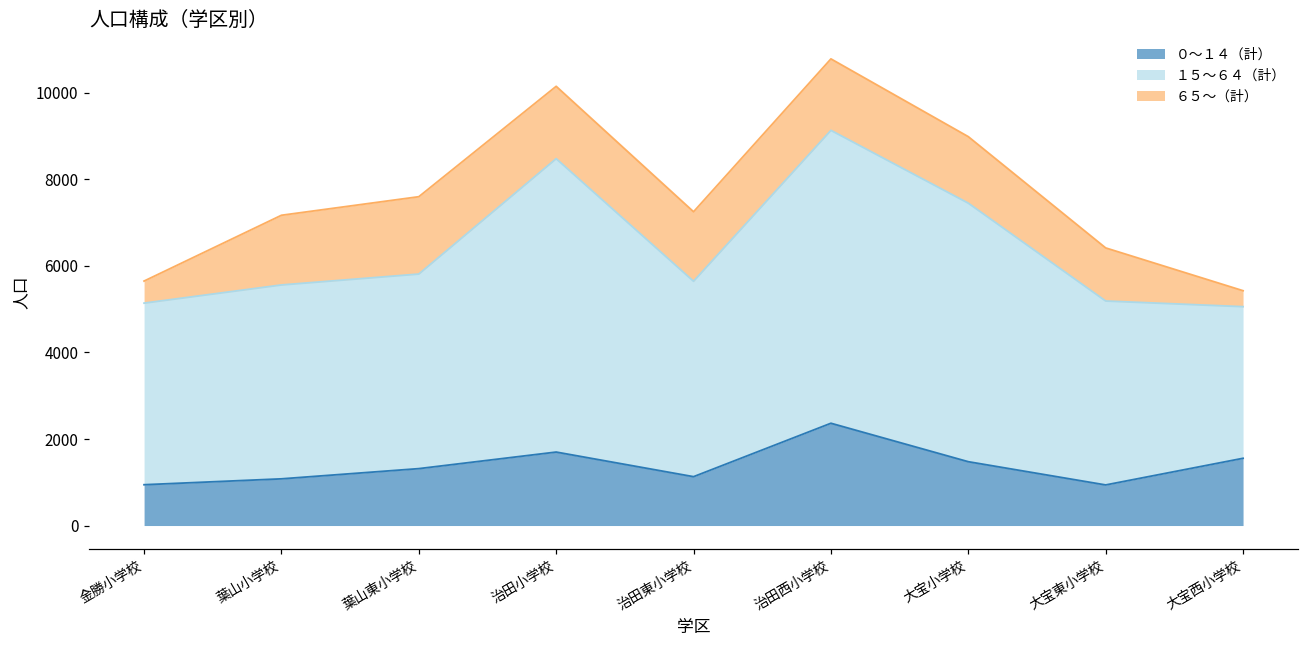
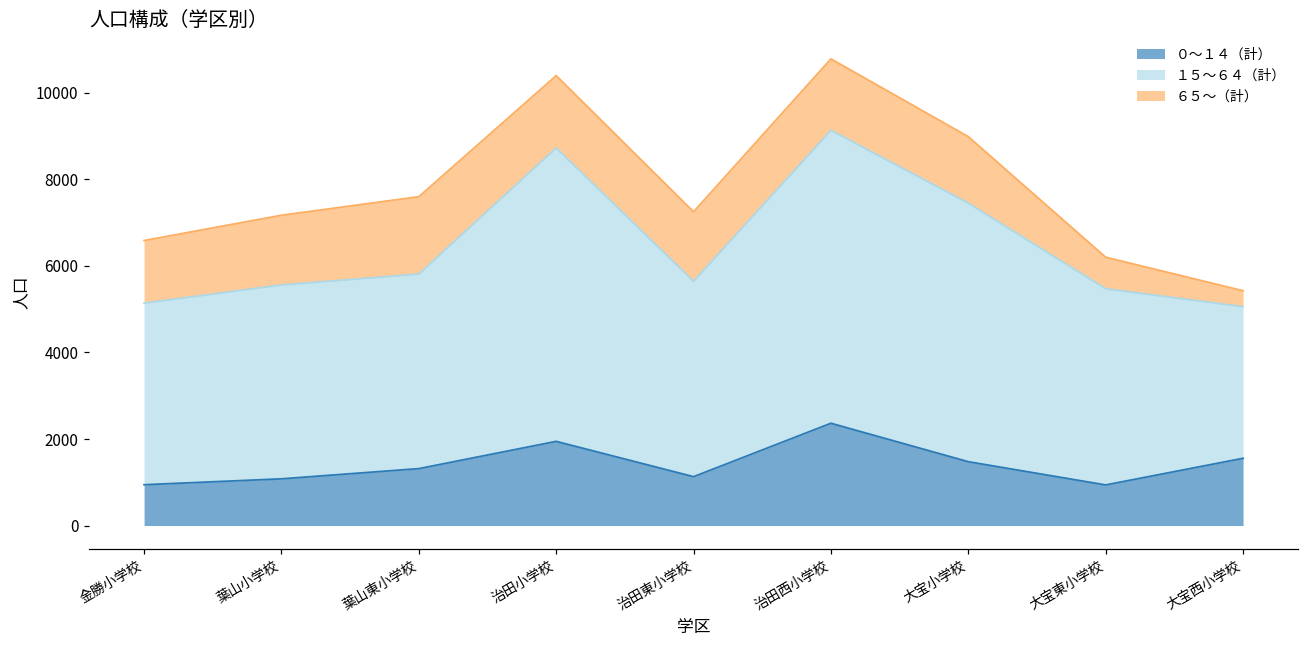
６５～（計）, 金勝小学校: 500 -> 1400
０～１４（計）, 治田小学校: 1700 -> 1900
１５～６４（計）, 大宝東小学校: 4300 -> 4500
６５～（計）, 大宝東小学校: 1200 -> 700
